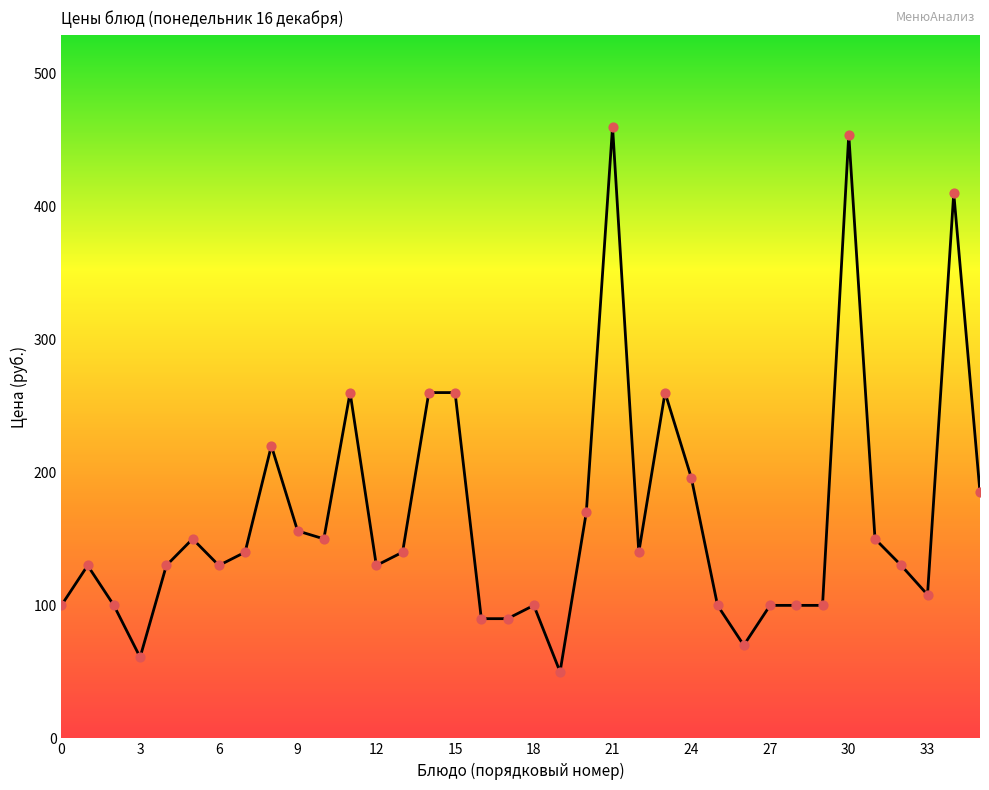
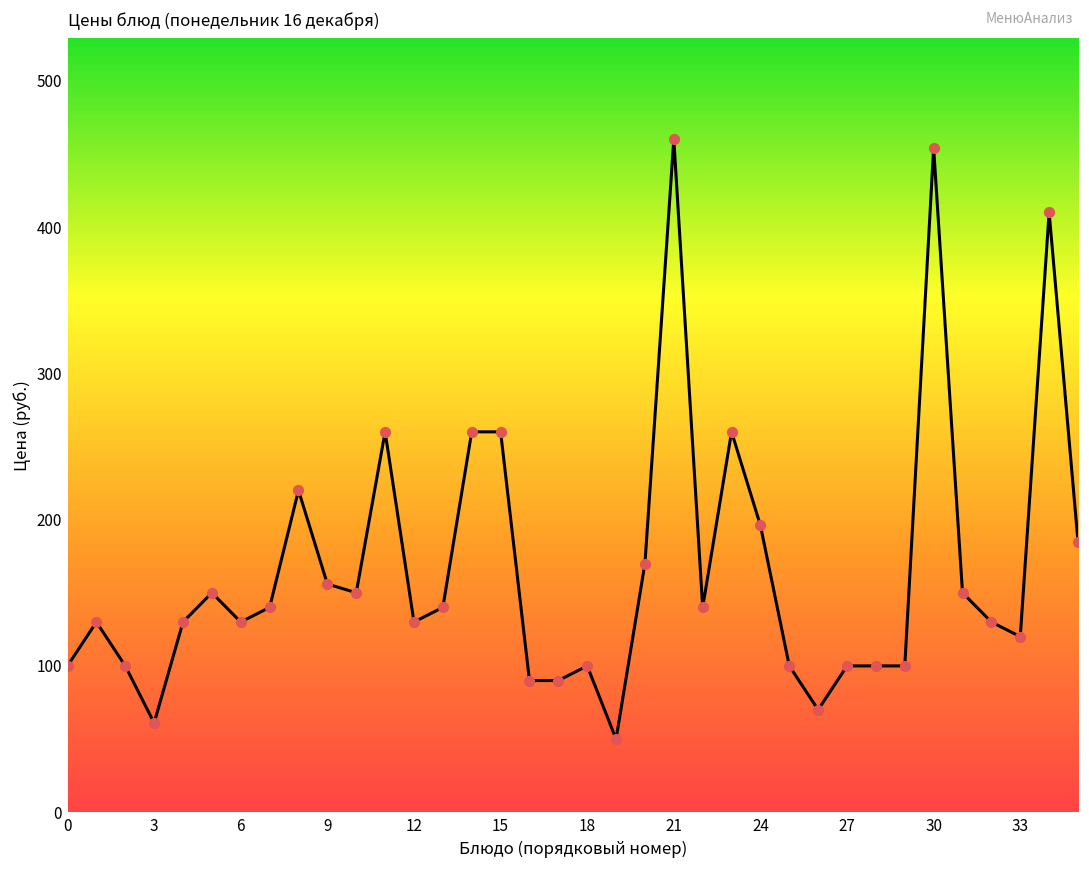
33: 108 -> 120
